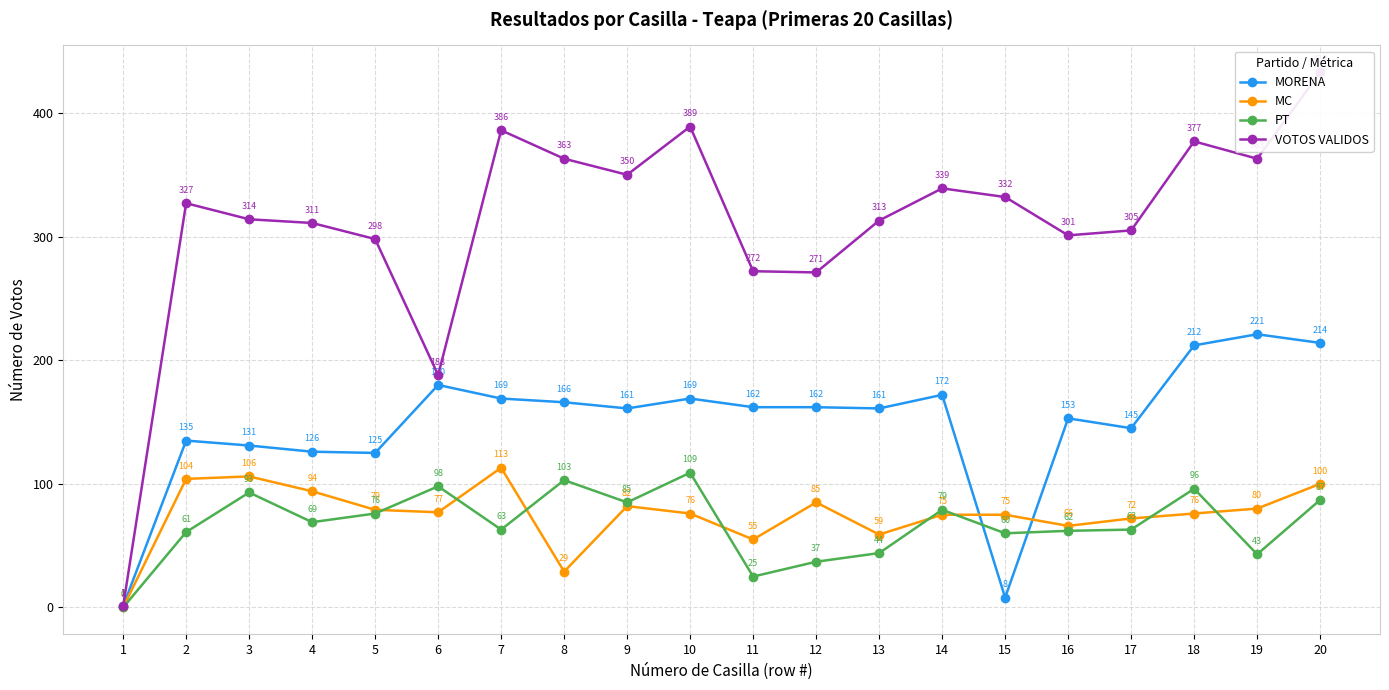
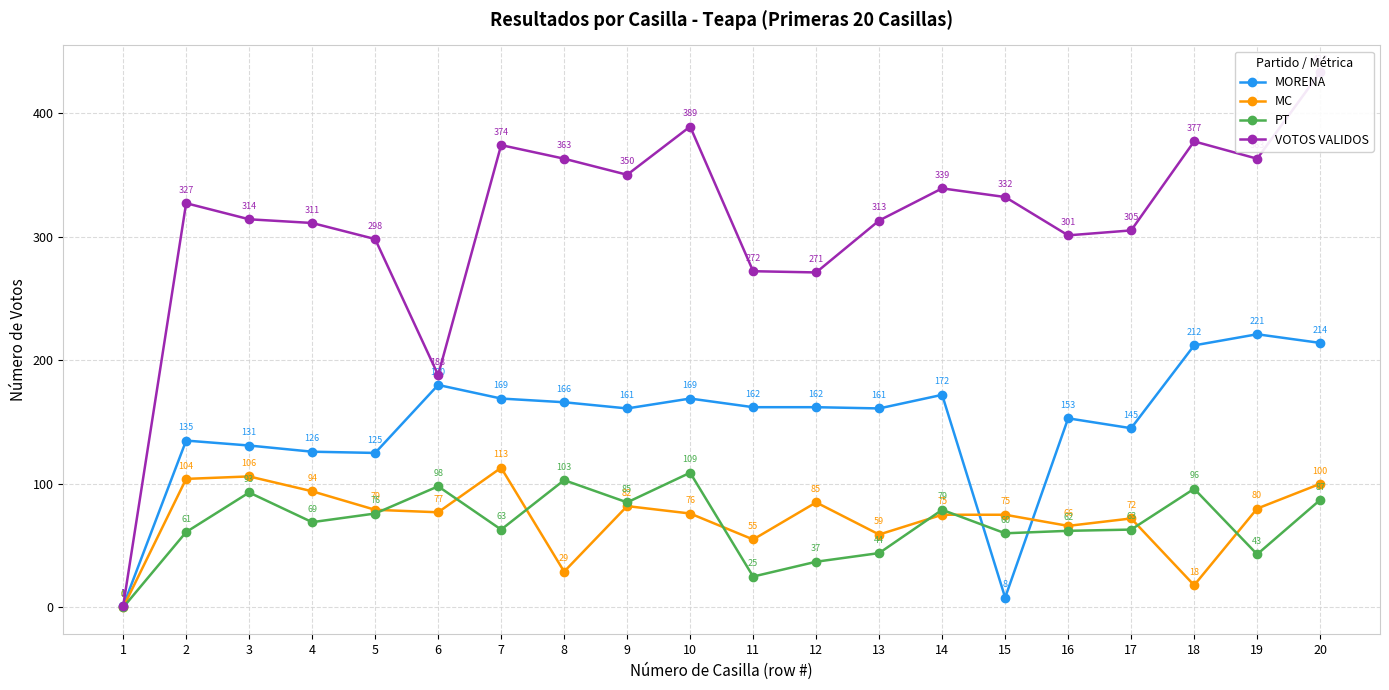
VOTOS VALIDOS, 7: 386 -> 374
MC, 18: 76 -> 18
